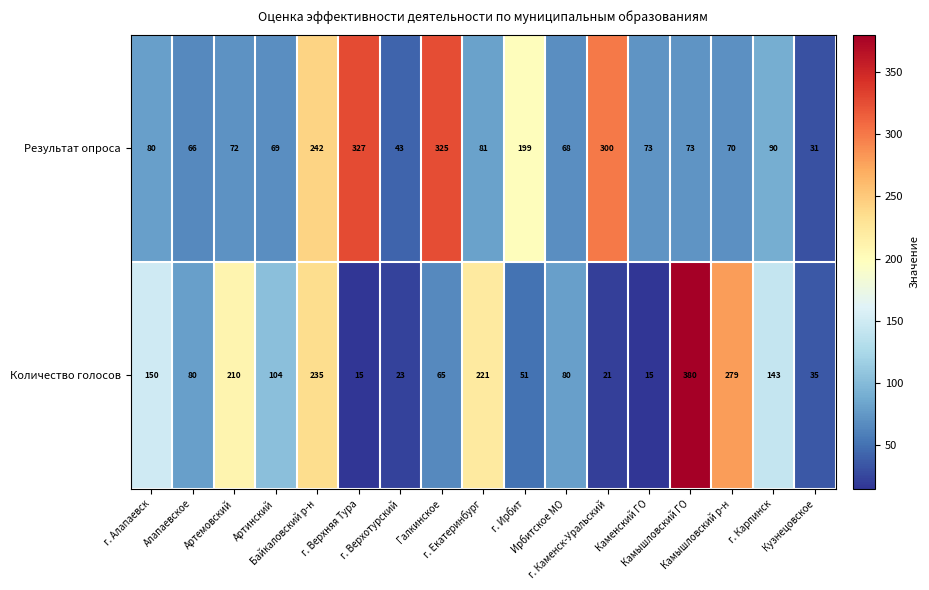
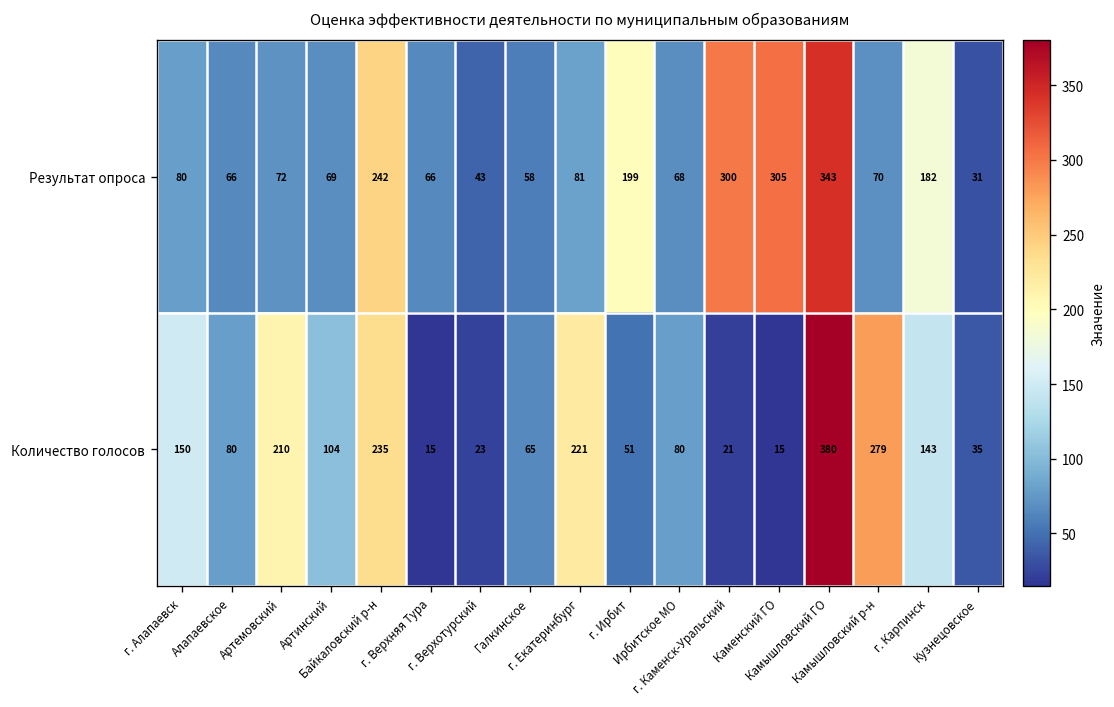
Результат опроса, г. Верхняя Тура: 327 -> 66
Результат опроса, Галкинское: 325 -> 58
Результат опроса, Каменский ГО: 73 -> 305
Результат опроса, Камышловский ГО: 73 -> 343
Результат опроса, г. Карпинск: 90 -> 182
